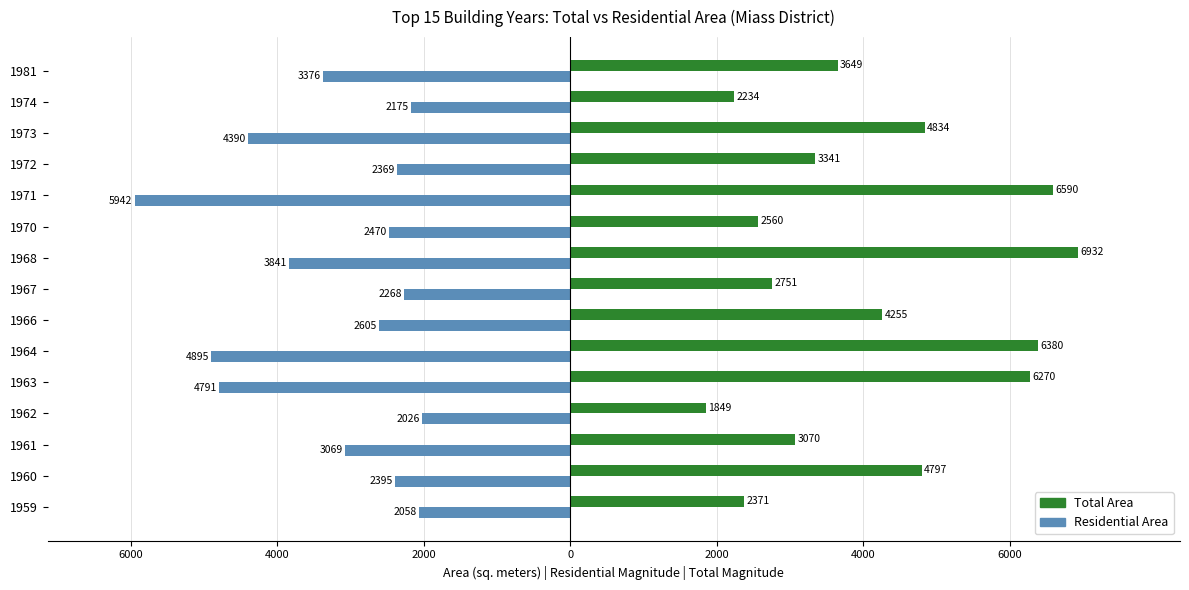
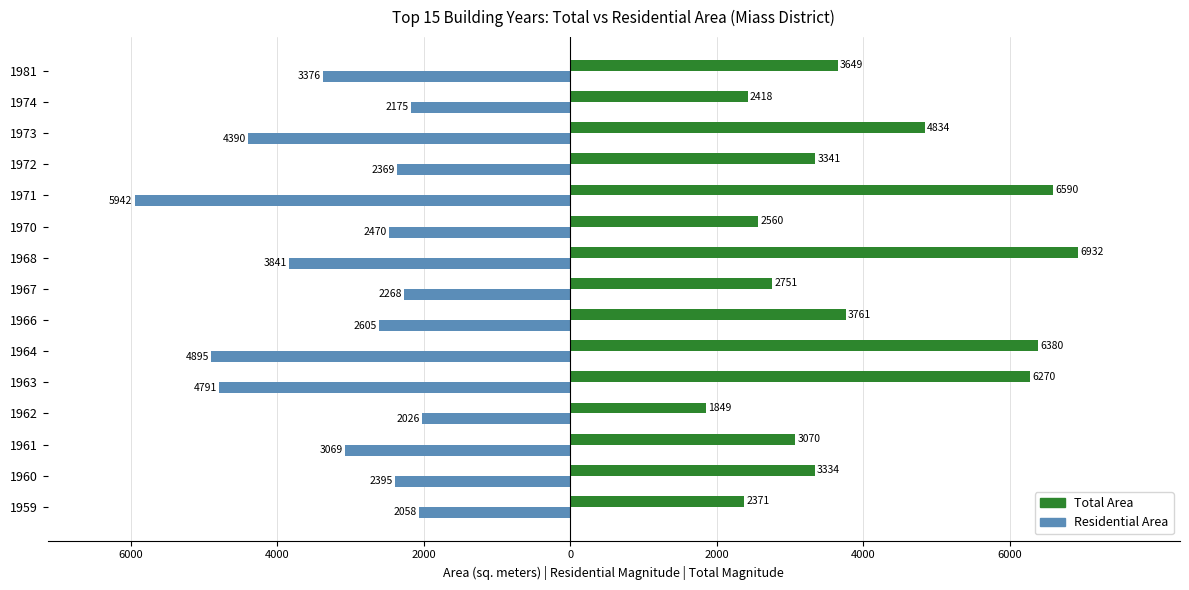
Total Area, 1974: 2234 -> 2418
Total Area, 1966: 4255 -> 3761
Total Area, 1960: 4797 -> 3334
